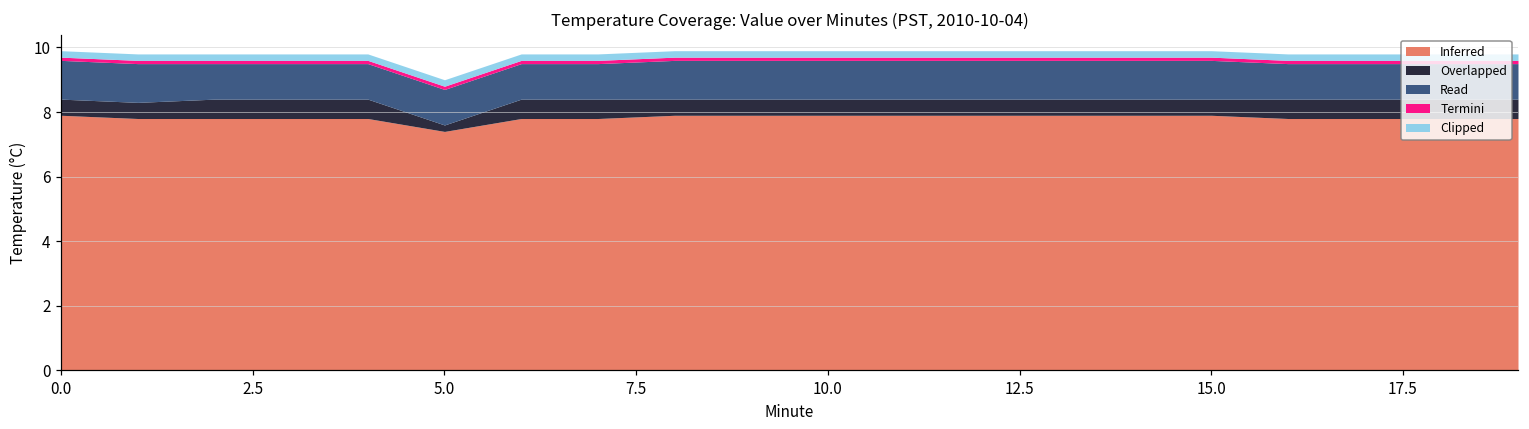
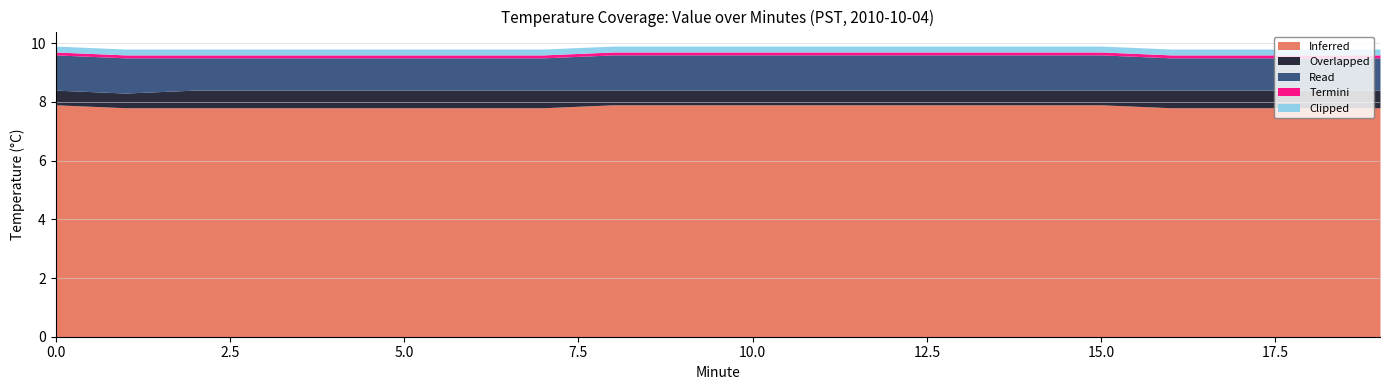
Inferred, 5.0: 7.4 -> 7.8
Overlapped, 5.0: 0.2 -> 0.6
